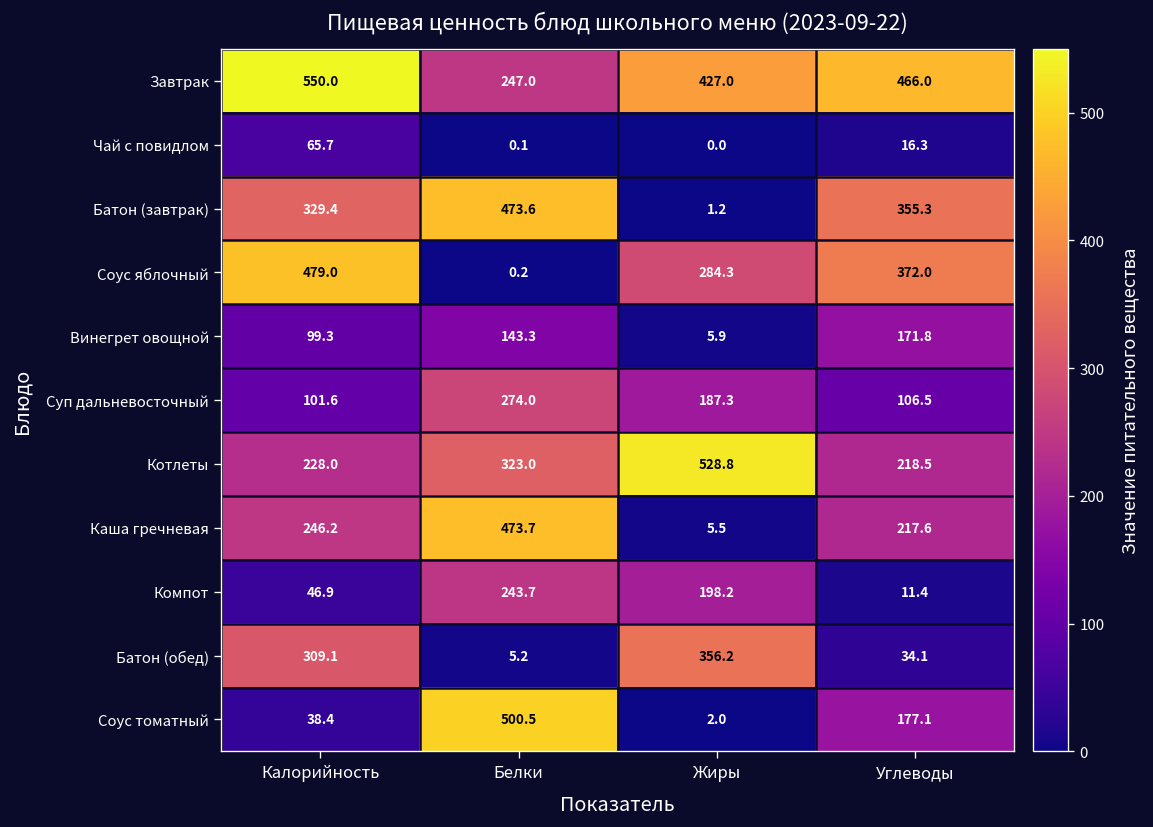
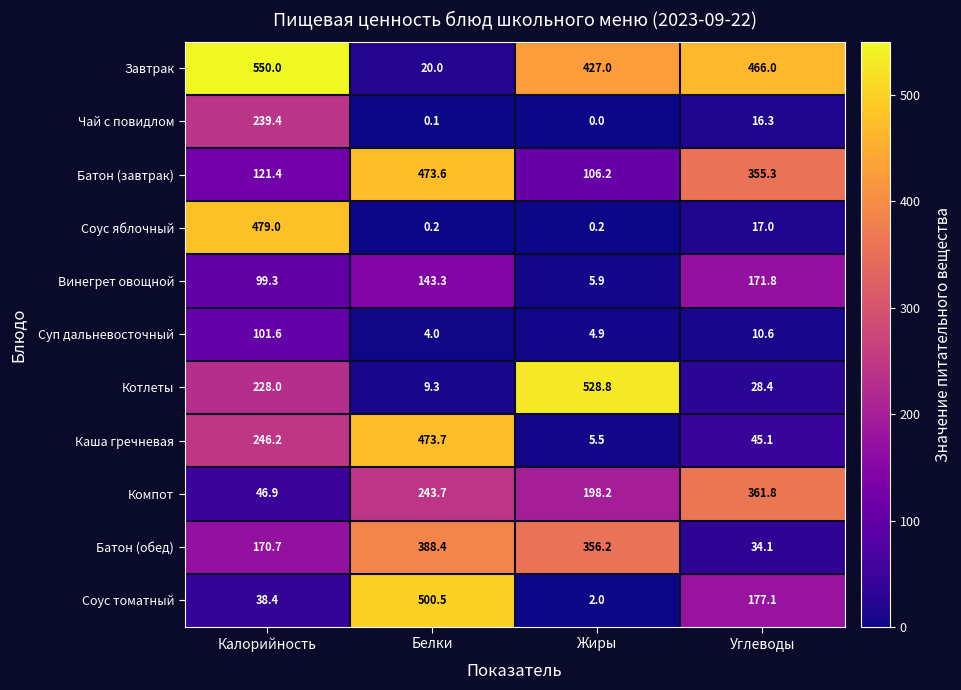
Завтрак, Белки: 247.0 -> 20.0
Чай с повидлом, Калорийность: 65.7 -> 239.4
Батон (завтрак), Калорийность: 329.4 -> 121.4
Батон (завтрак), Жиры: 1.2 -> 106.2
Соус яблочный, Жиры: 284.3 -> 0.2
Соус яблочный, Углеводы: 372.0 -> 17.0
Суп дальневосточный, Белки: 274.0 -> 4.0
Суп дальневосточный, Жиры: 187.3 -> 4.9
Суп дальневосточный, Углеводы: 106.5 -> 10.6
Котлеты, Белки: 323.0 -> 9.3
Котлеты, Углеводы: 218.5 -> 28.4
Каша гречневая, Углеводы: 217.6 -> 45.1
Компот, Углеводы: 11.4 -> 361.8
Батон (обед), Калорийность: 309.1 -> 170.7
Батон (обед), Белки: 5.2 -> 388.4
